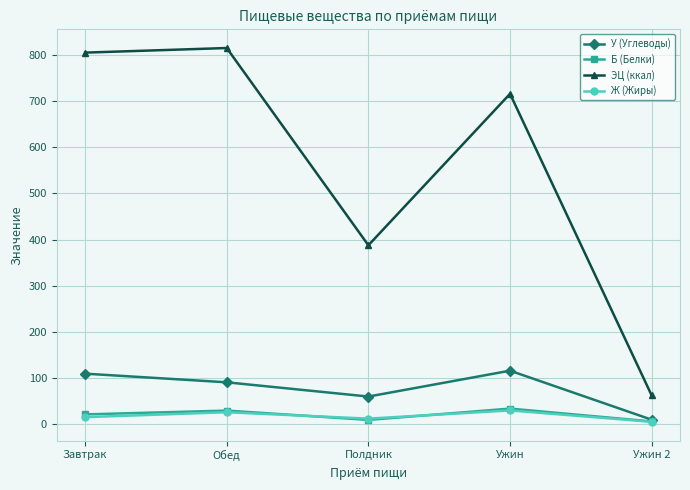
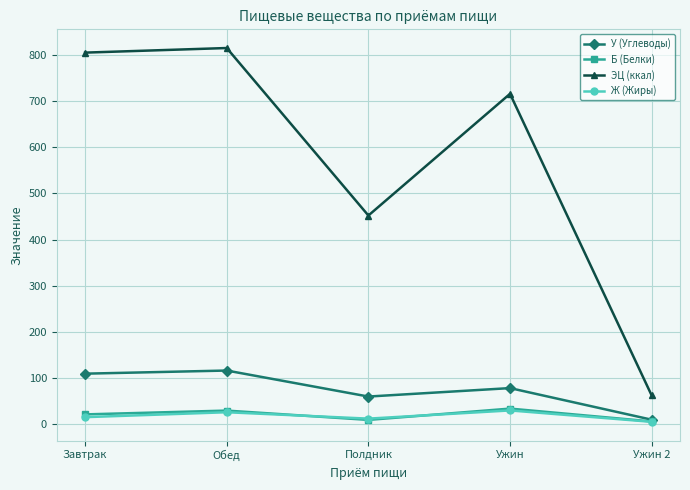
У (Углеводы), Обед: 90 -> 120
ЭЦ (ккал), Полдник: 390 -> 450
У (Углеводы), Ужин: 120 -> 80
